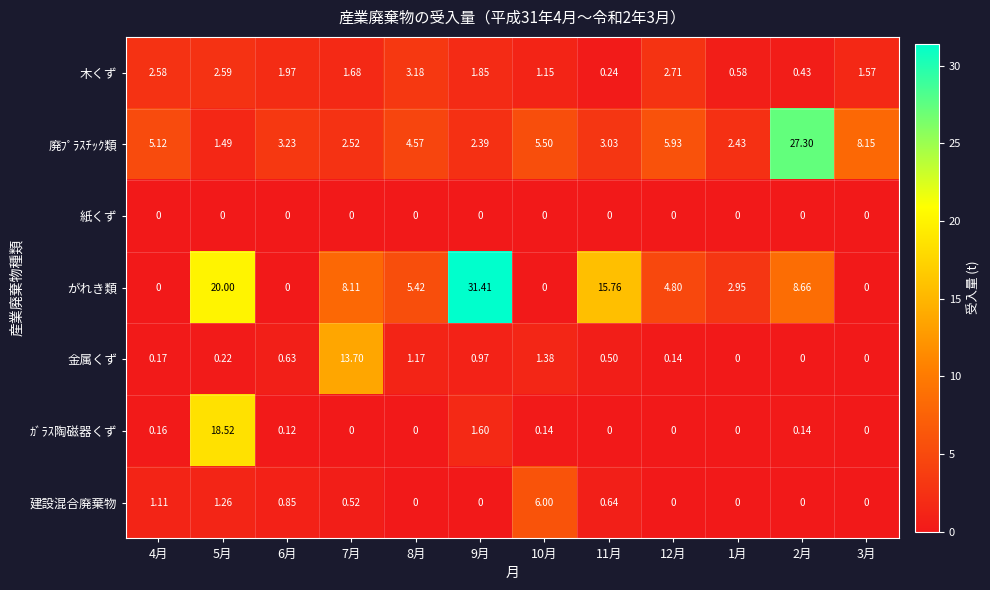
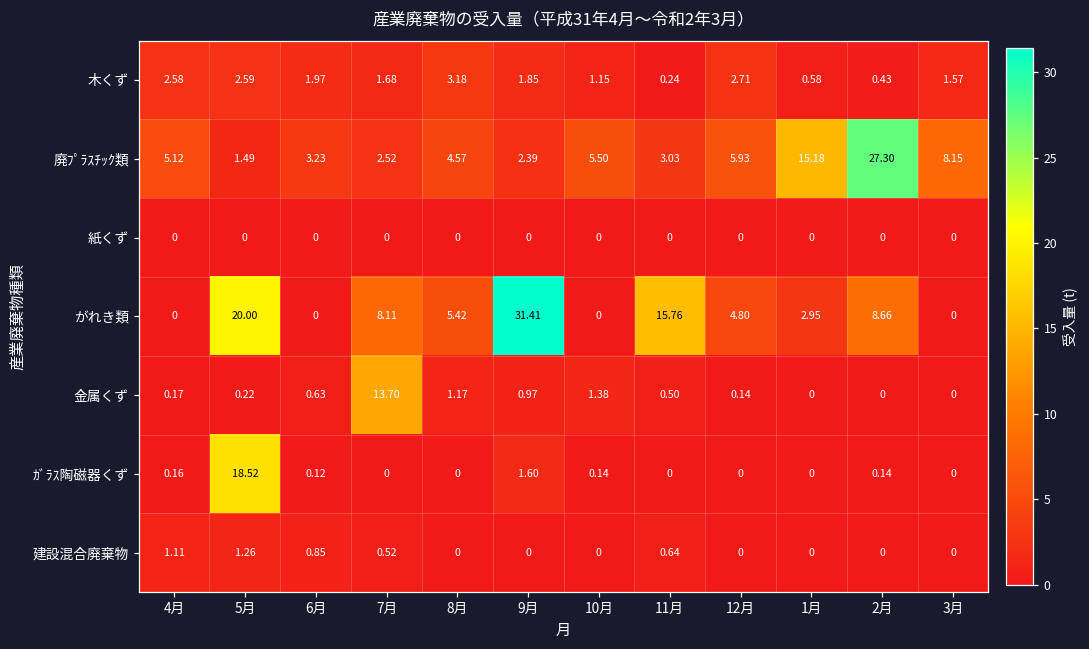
廃ﾌﾟﾗｽﾁｯｸ類, 1月: 2.43 -> 15.18
建設混合廃棄物, 10月: 6.00 -> 0
